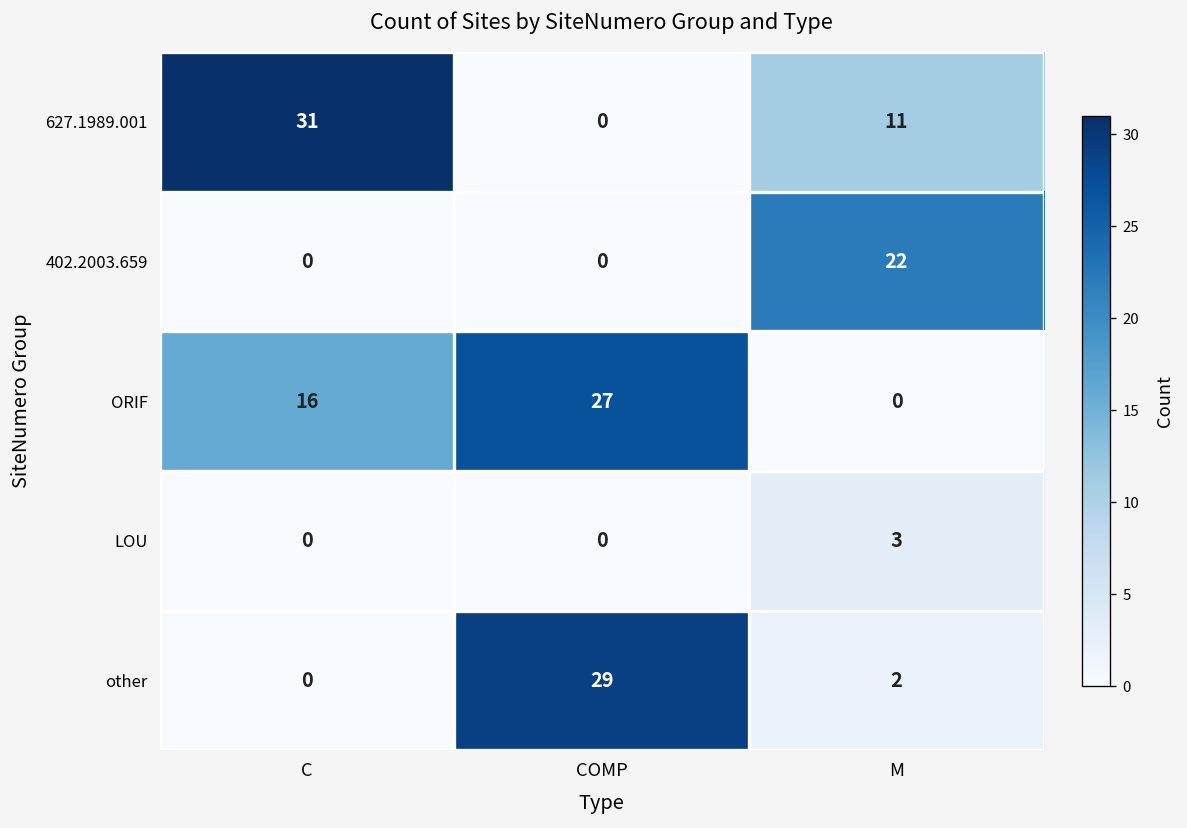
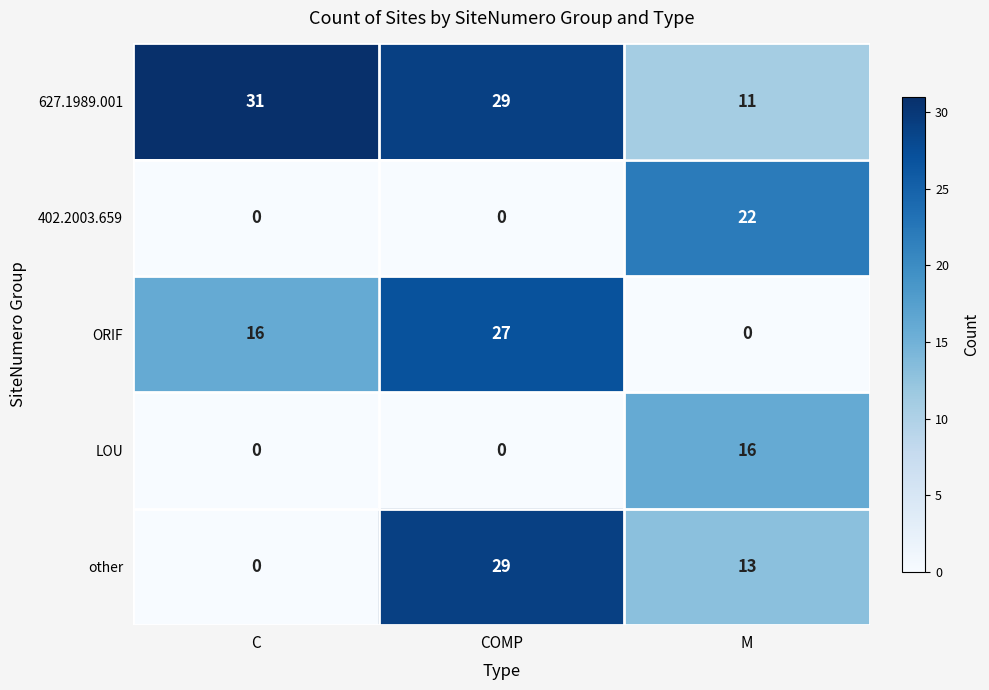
627.1989.001, COMP: 0 -> 29
LOU, M: 3 -> 16
other, M: 2 -> 13
